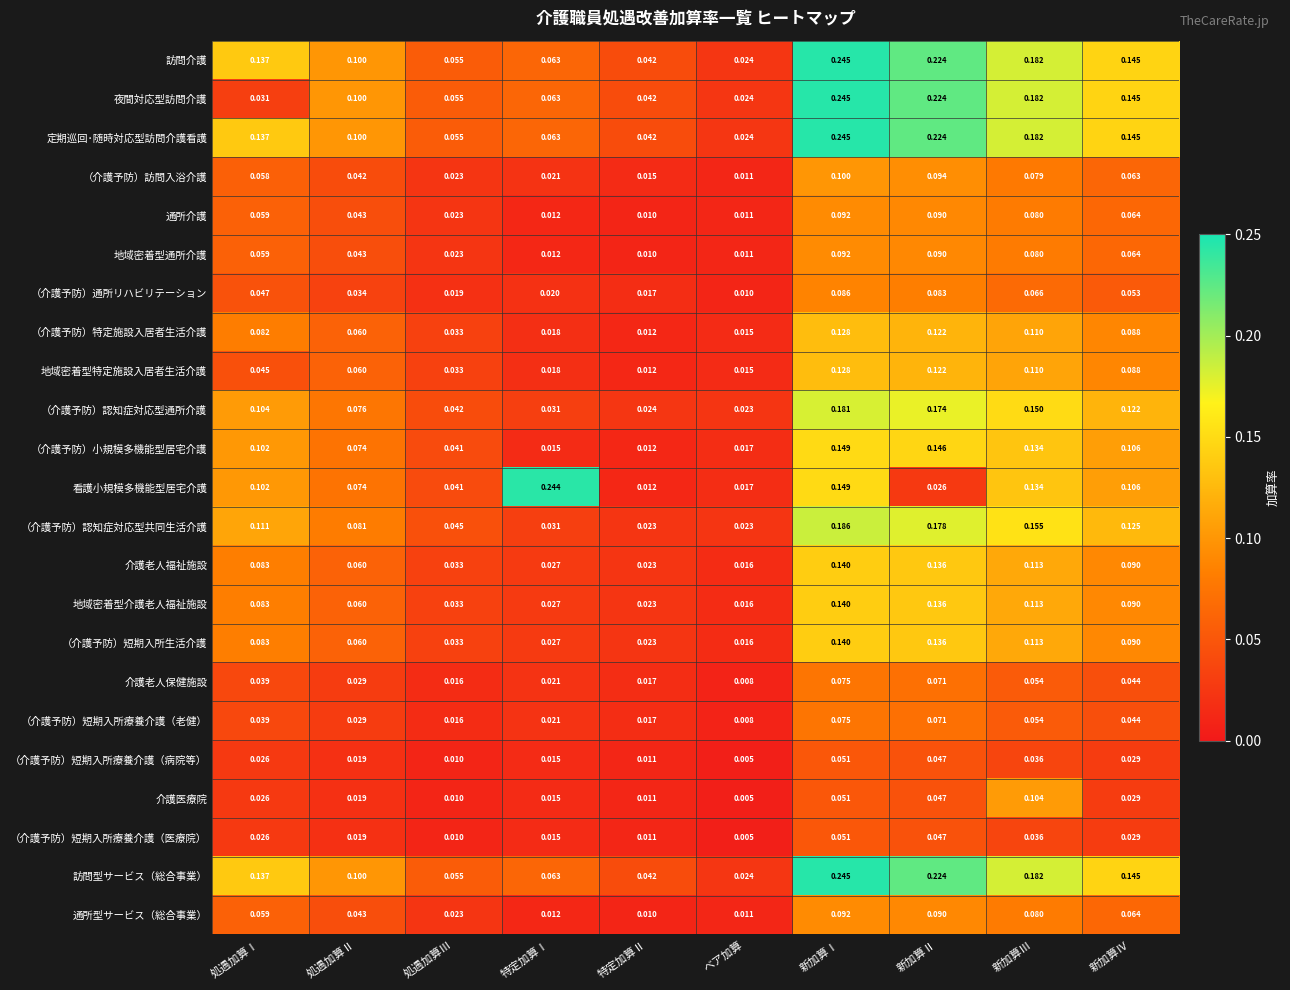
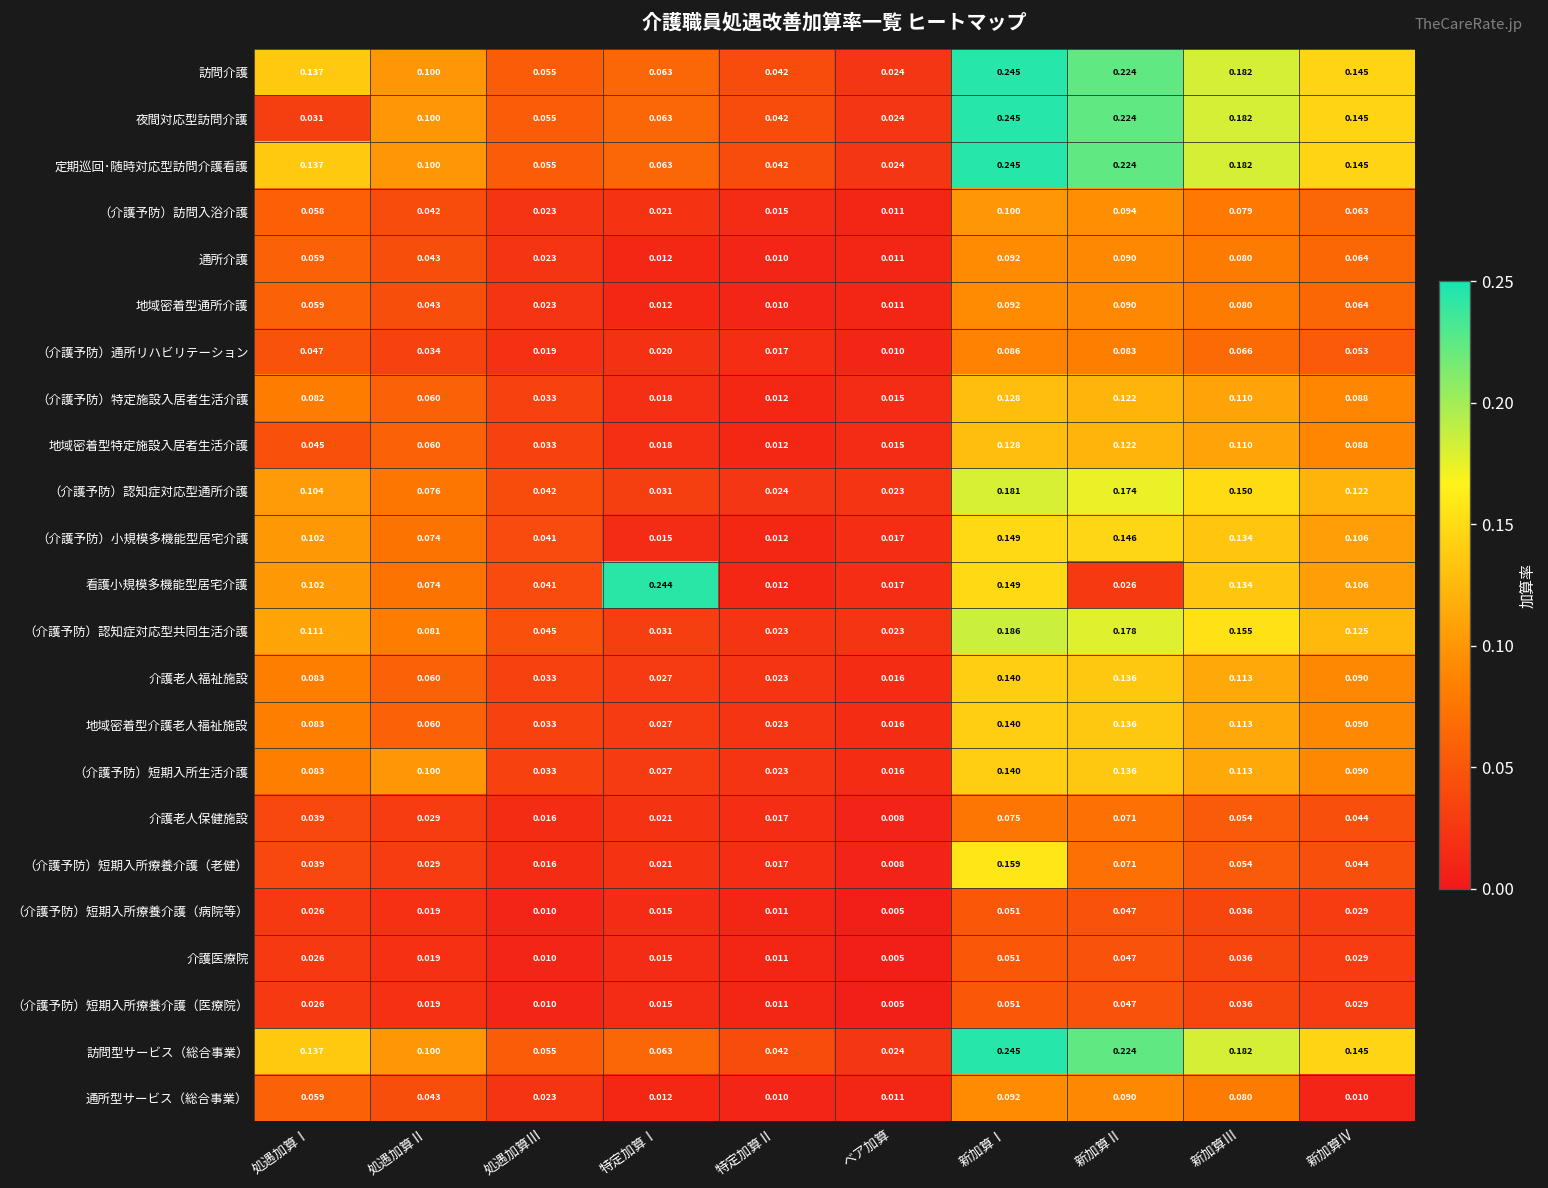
（介護予防）短期入所生活介護, 処遇加算Ⅱ: 0.060 -> 0.100
（介護予防）短期入所療養介護（老健）, 新加算Ⅰ: 0.075 -> 0.159
介護医療院, 新加算Ⅲ: 0.104 -> 0.036
通所型サービス（総合事業）, 新加算Ⅳ: 0.064 -> 0.010
